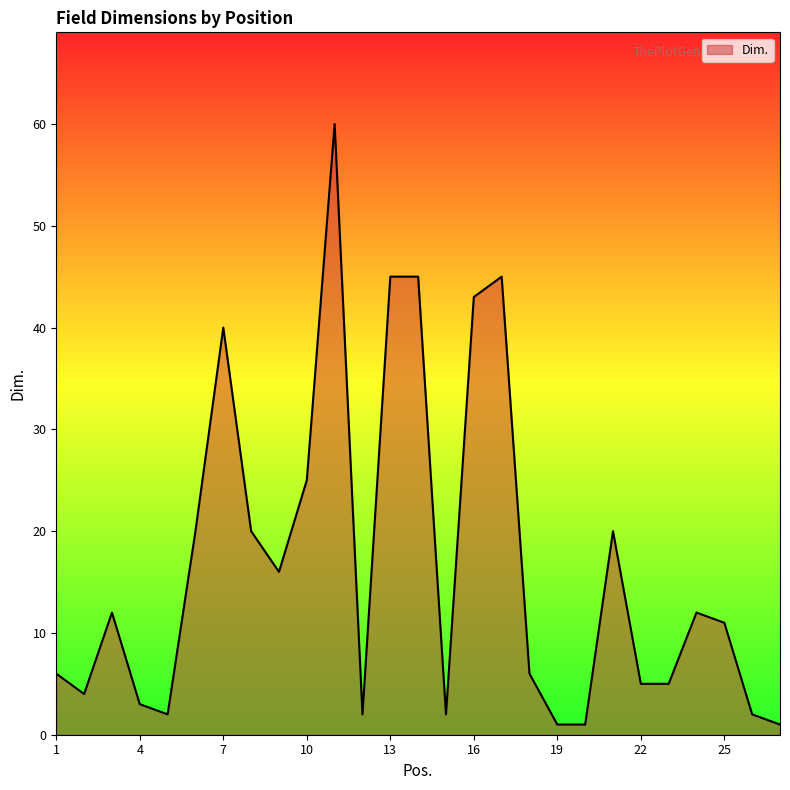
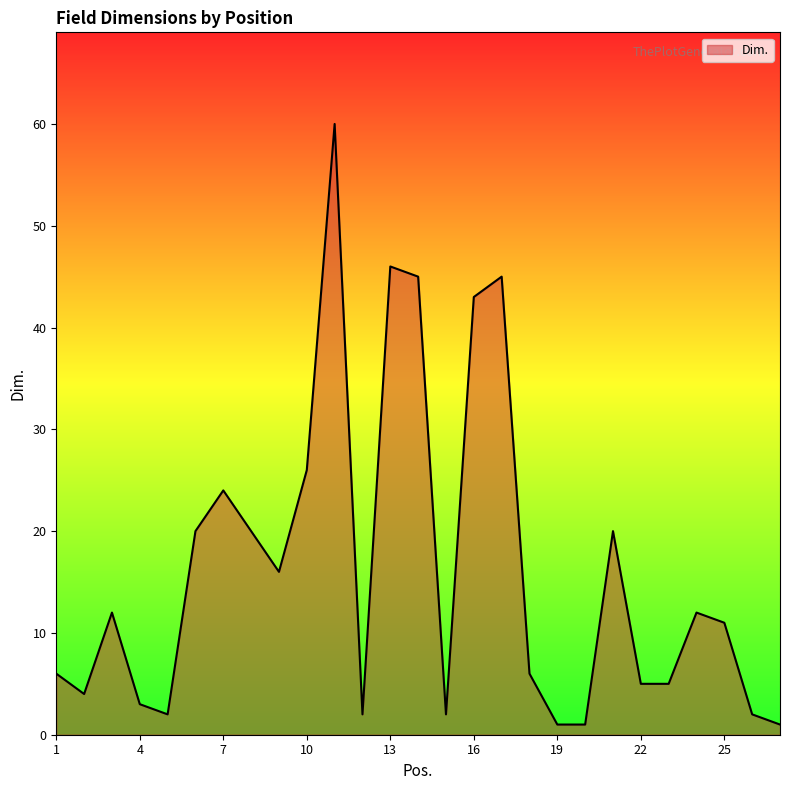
7: 40 -> 24
10: 25 -> 26
13: 45 -> 46
